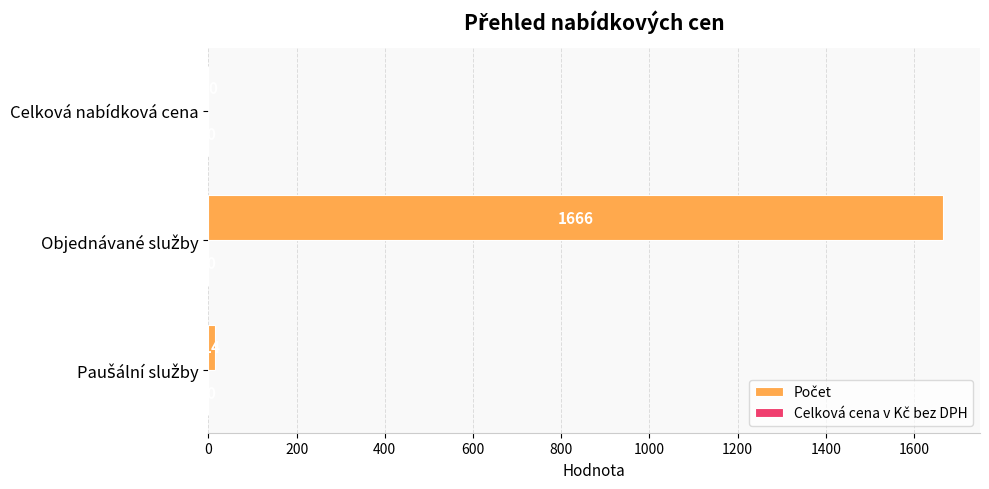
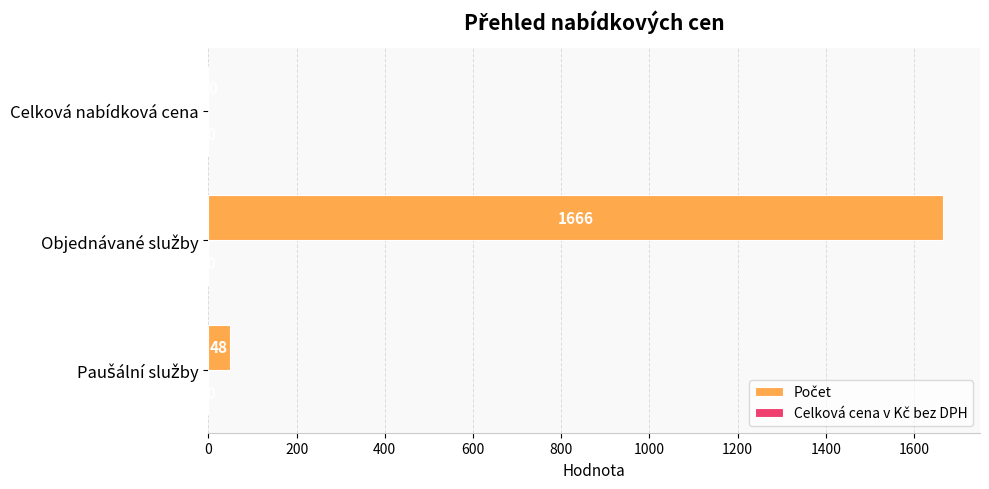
Počet, Paušální služby: 10 -> 50
